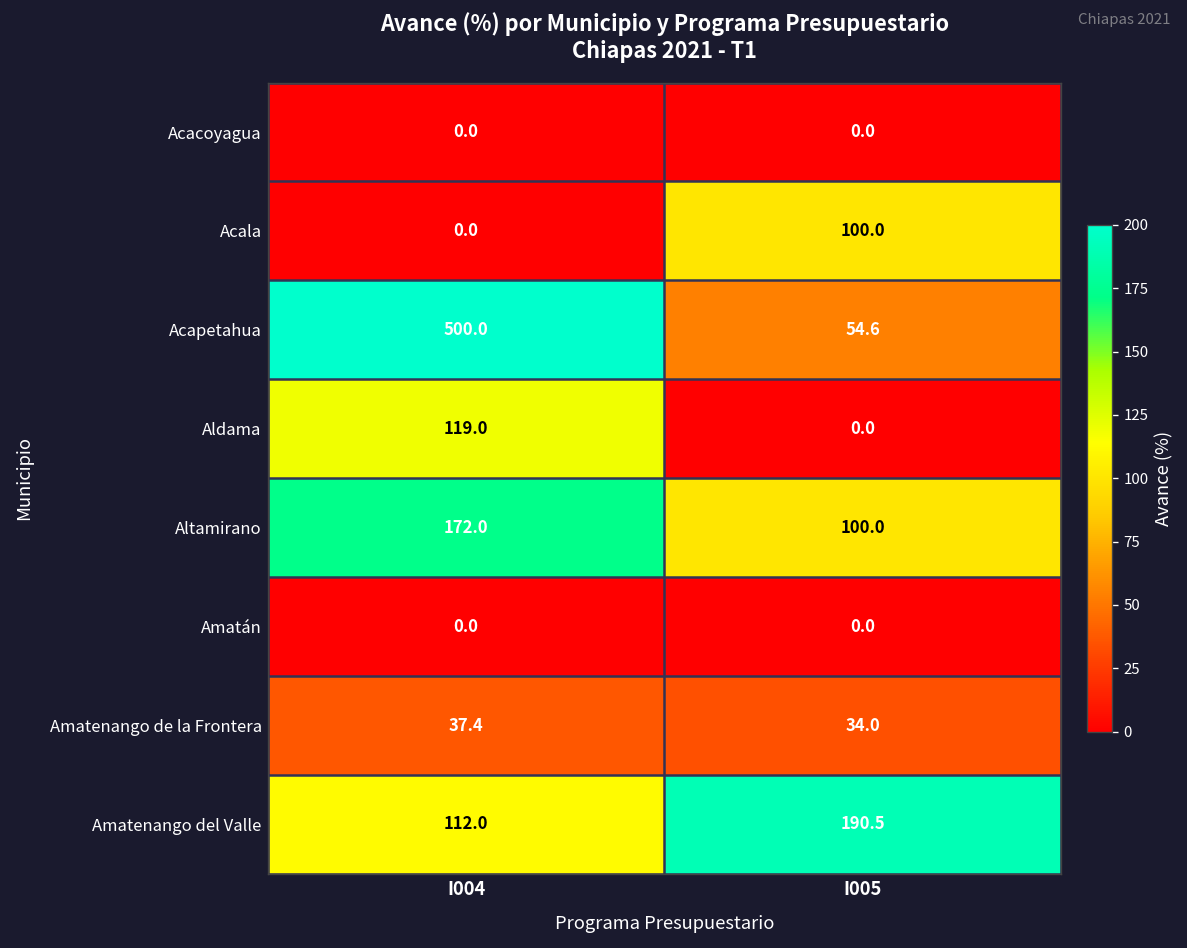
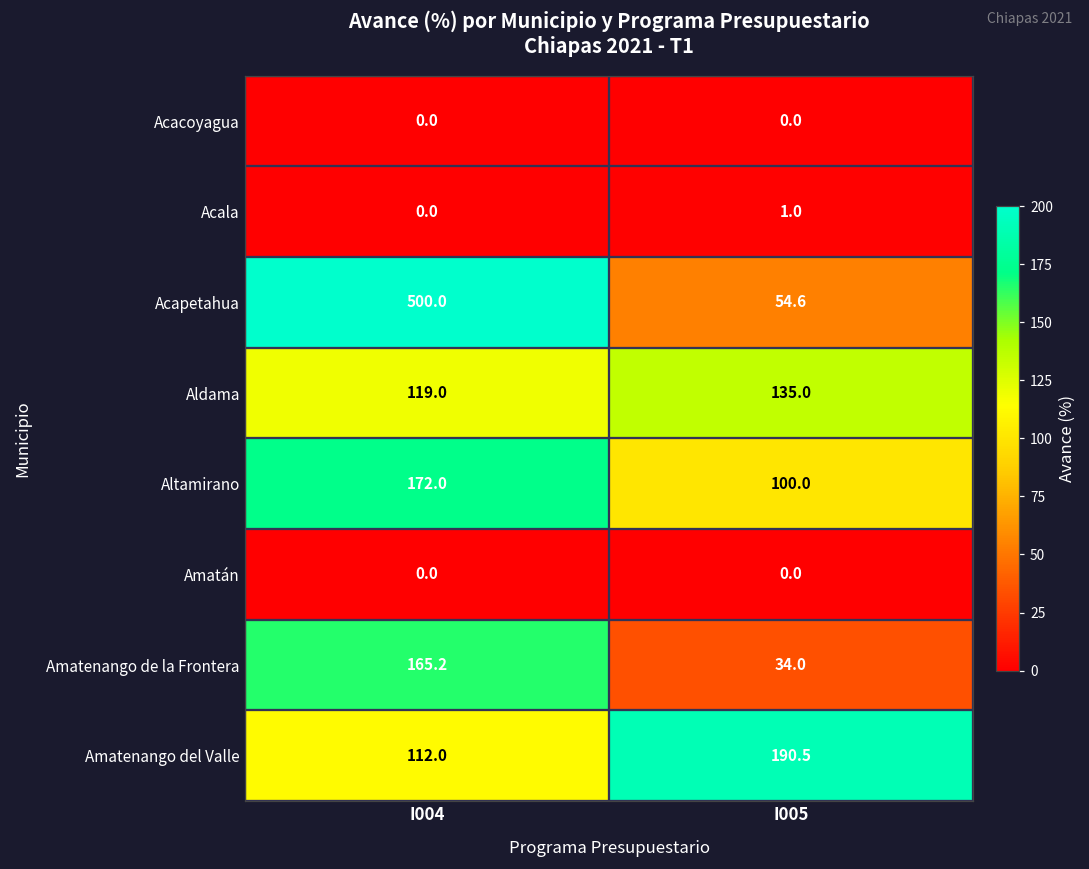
Acala, I005: 100.0 -> 1.0
Aldama, I005: 0.0 -> 135.0
Amatenango de la Frontera, I004: 37.4 -> 165.2
